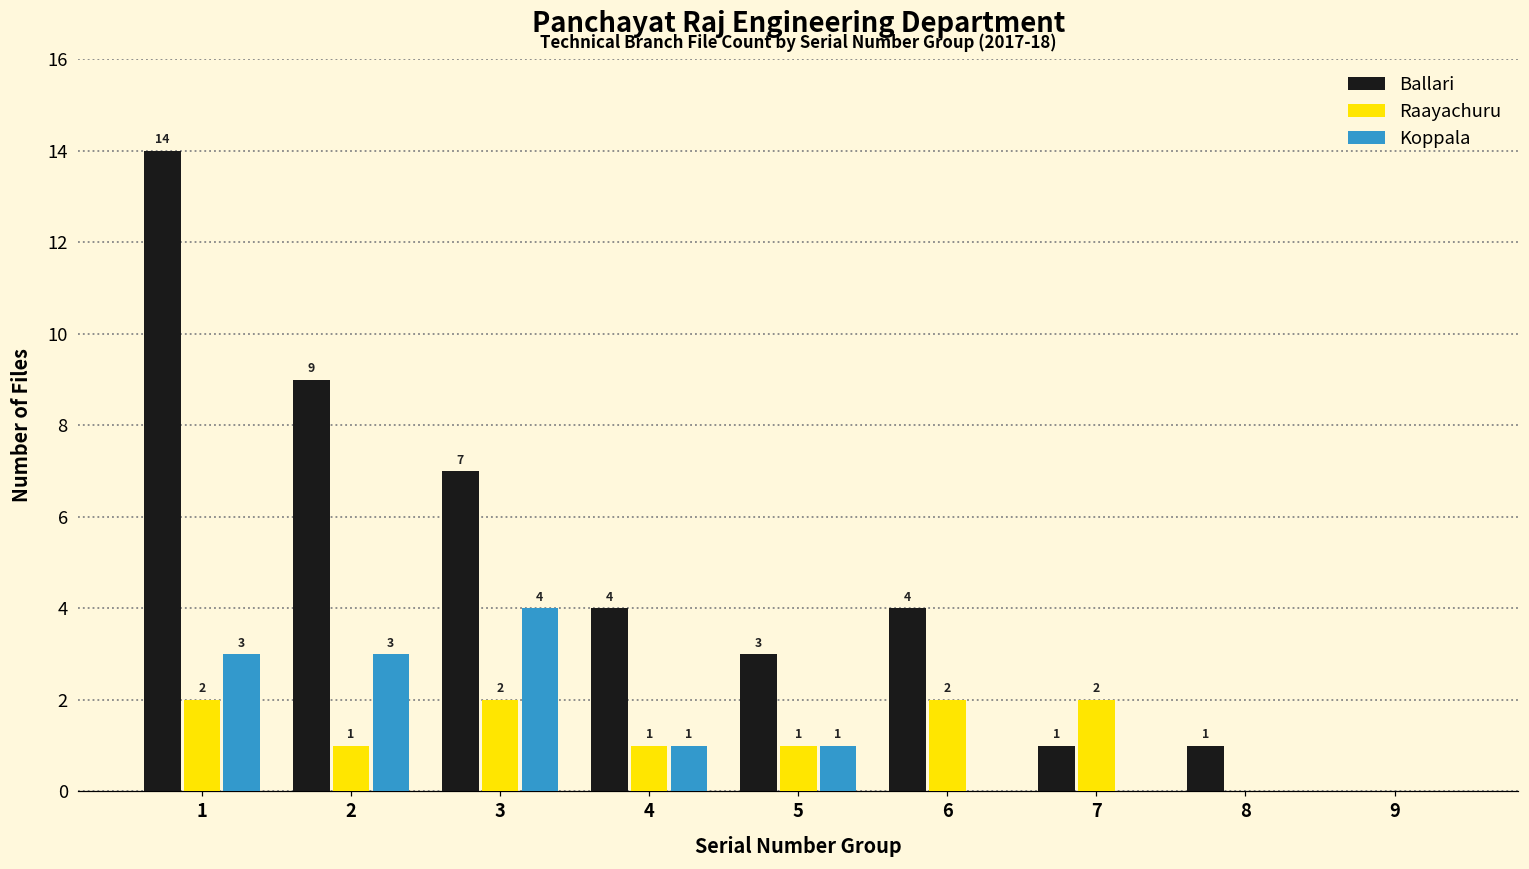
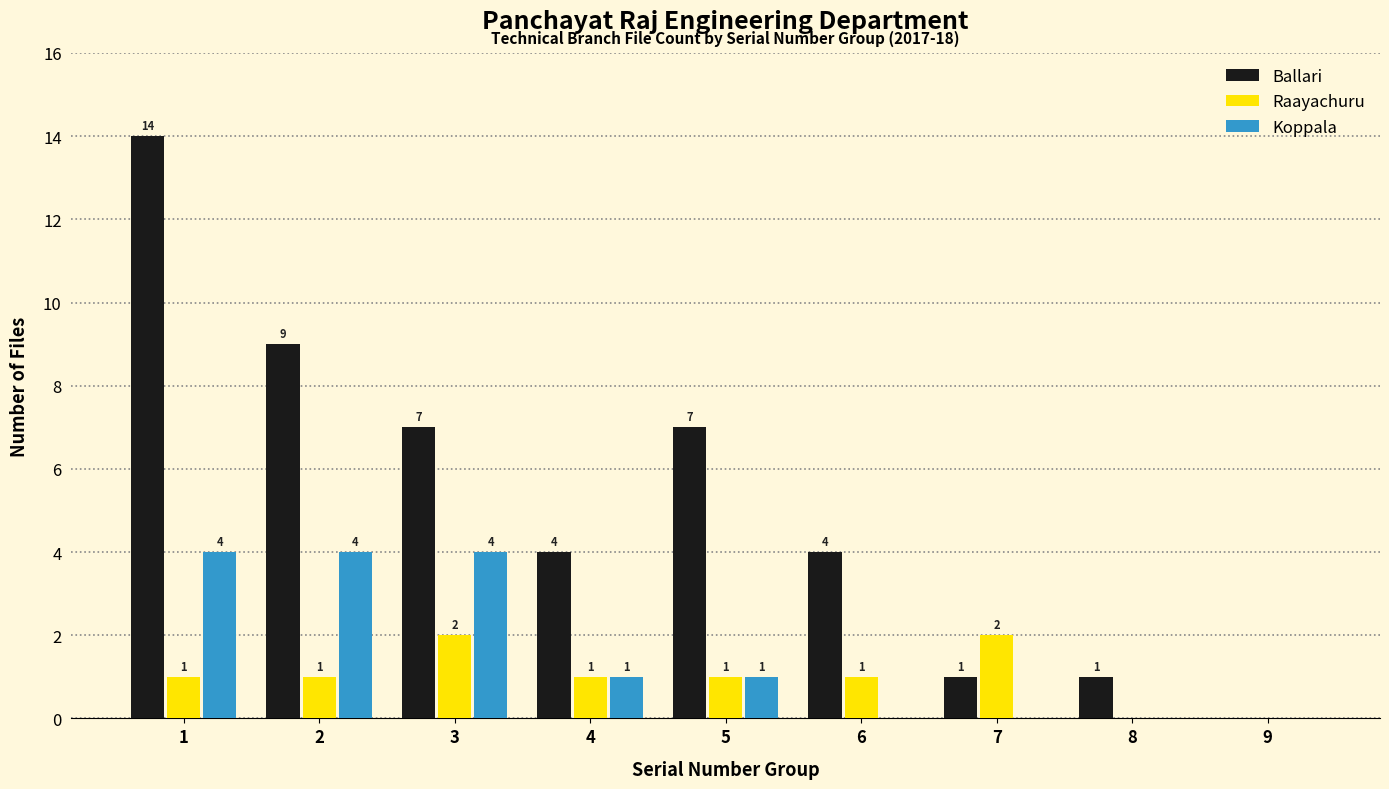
Raayachuru, 1: 2 -> 1
Koppala, 1: 3 -> 4
Koppala, 2: 3 -> 4
Ballari, 5: 3 -> 7
Raayachuru, 6: 2 -> 1
